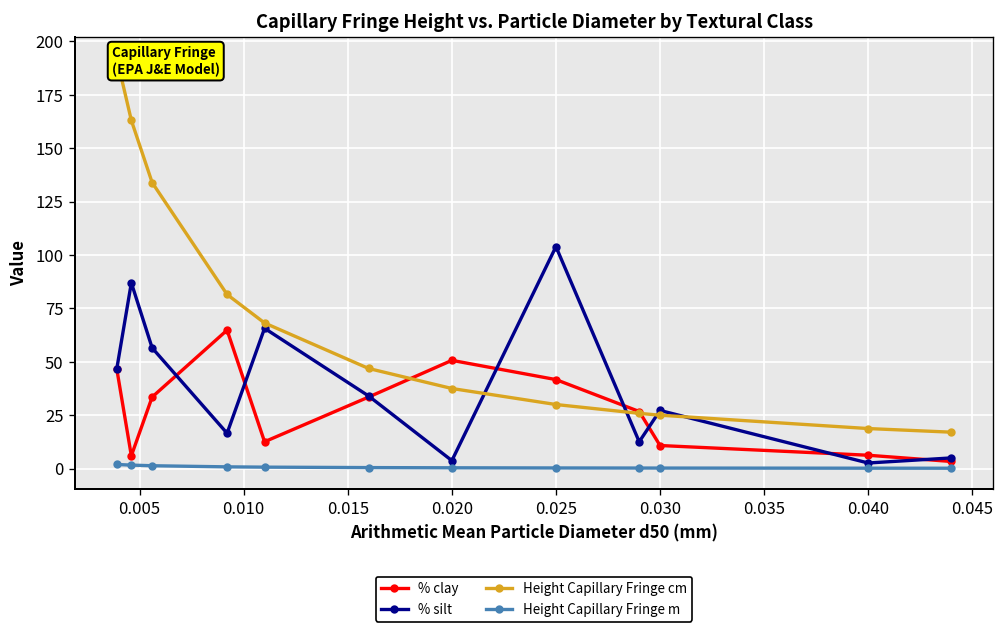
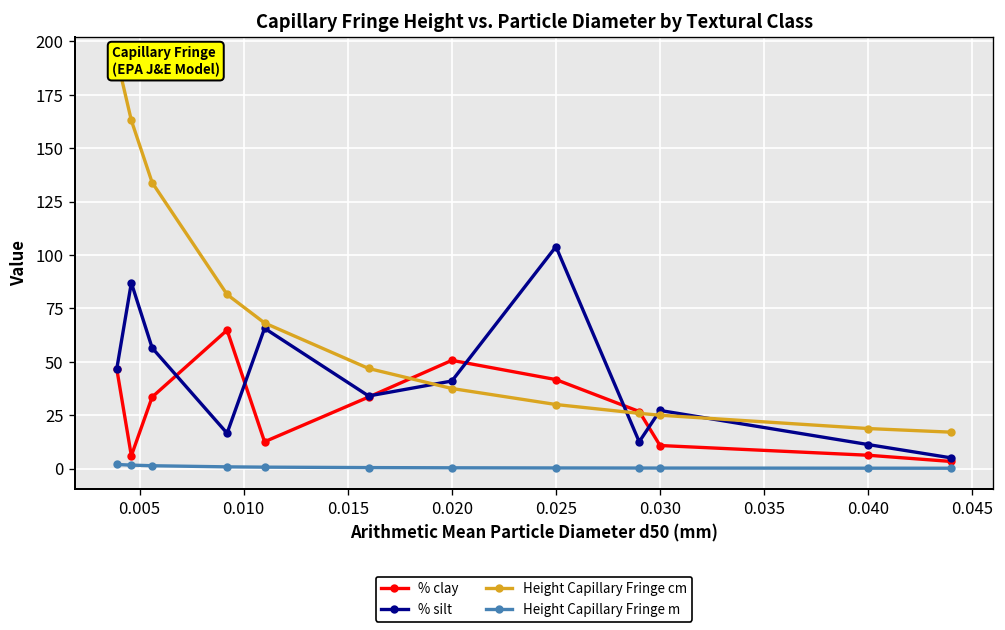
% silt, 0.020: 4 -> 41
% silt, 0.040: 3 -> 11
